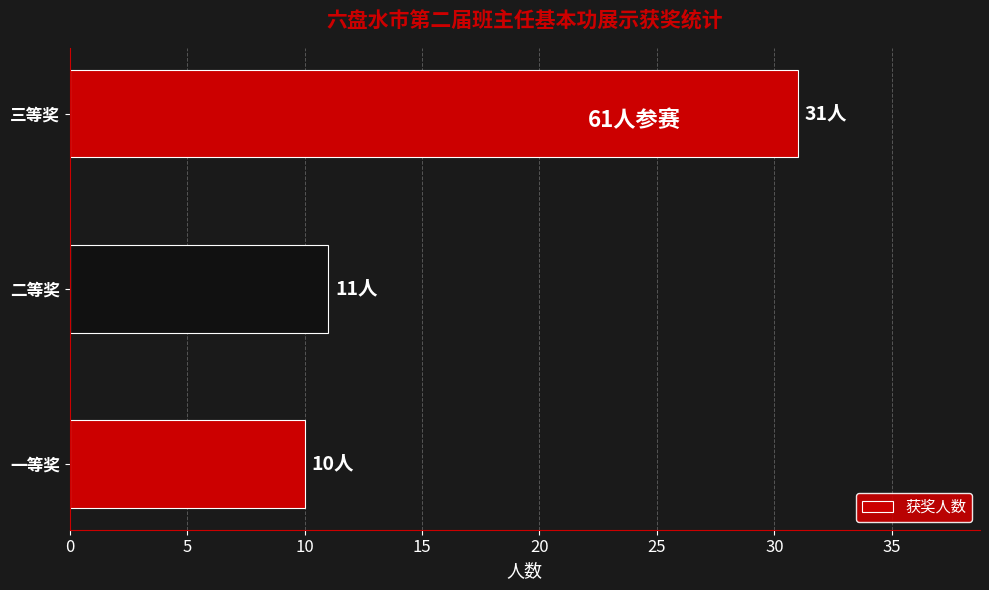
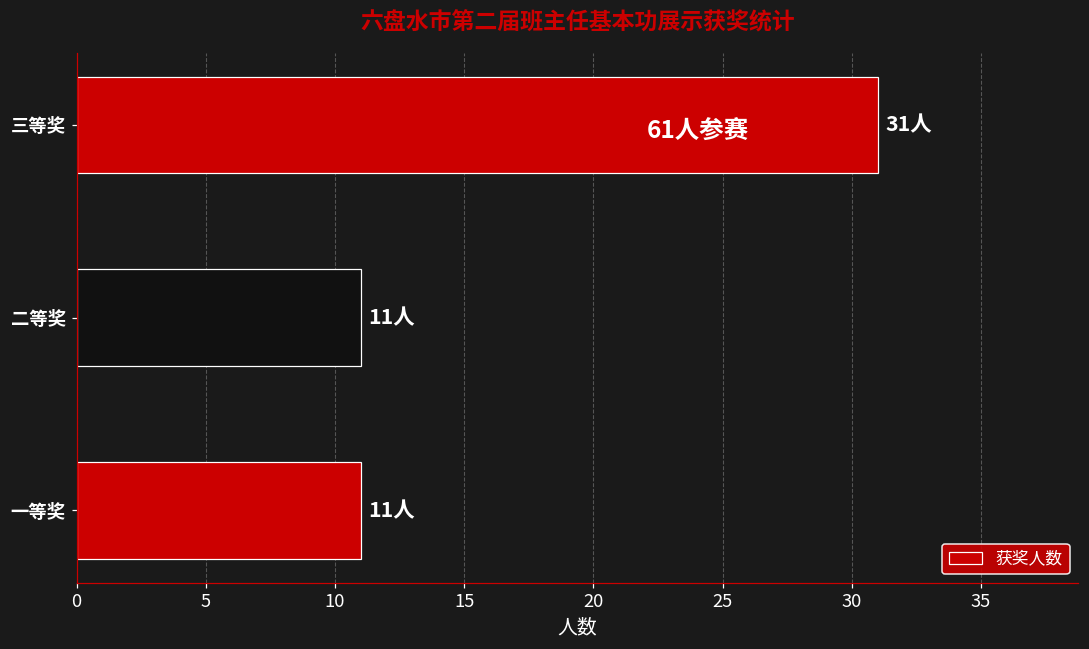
一等奖: 10人 -> 11人
